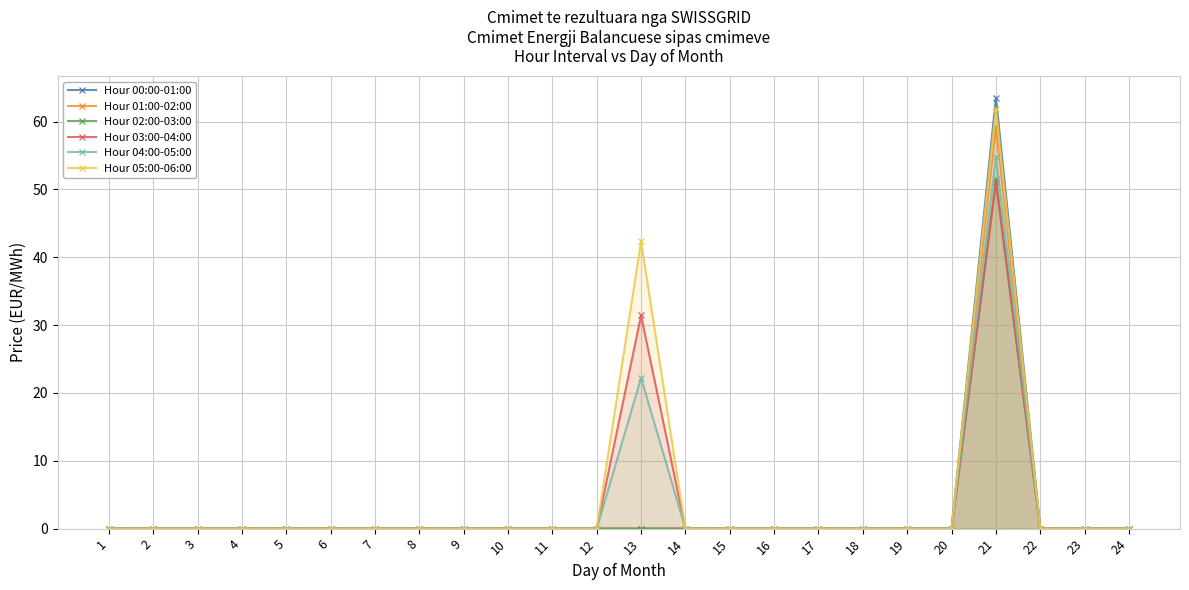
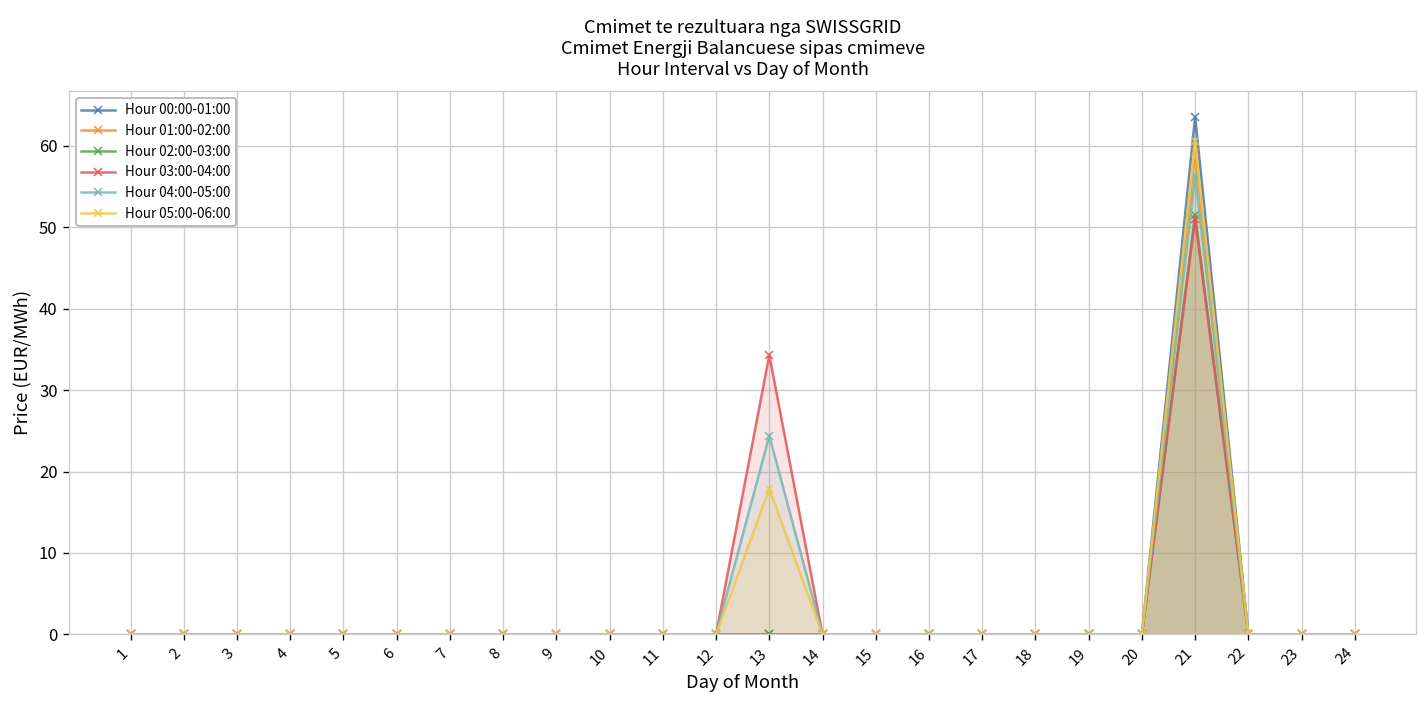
Hour 03:00-04:00, 13: 31 -> 34
Hour 04:00-05:00, 13: 22 -> 24
Hour 05:00-06:00, 13: 42 -> 18
Hour 04:00-05:00, 21: 55 -> 56
Hour 05:00-06:00, 21: 62 -> 61
